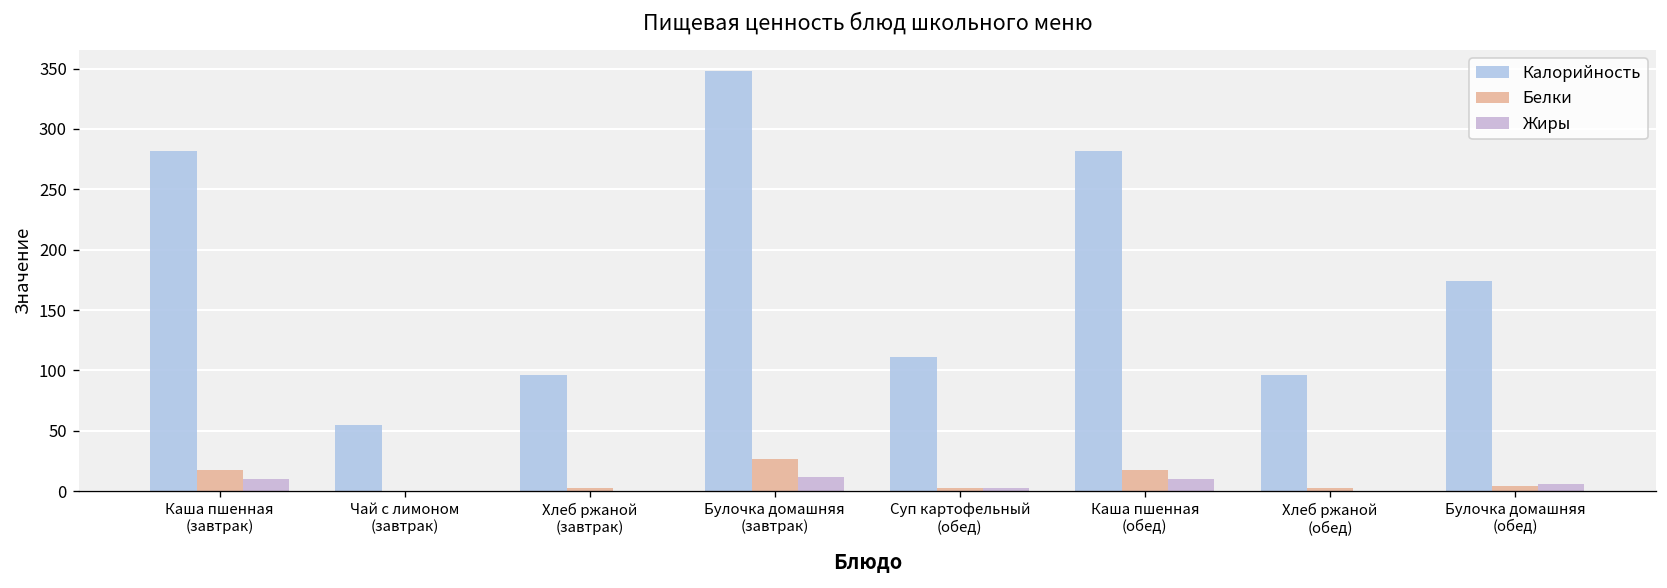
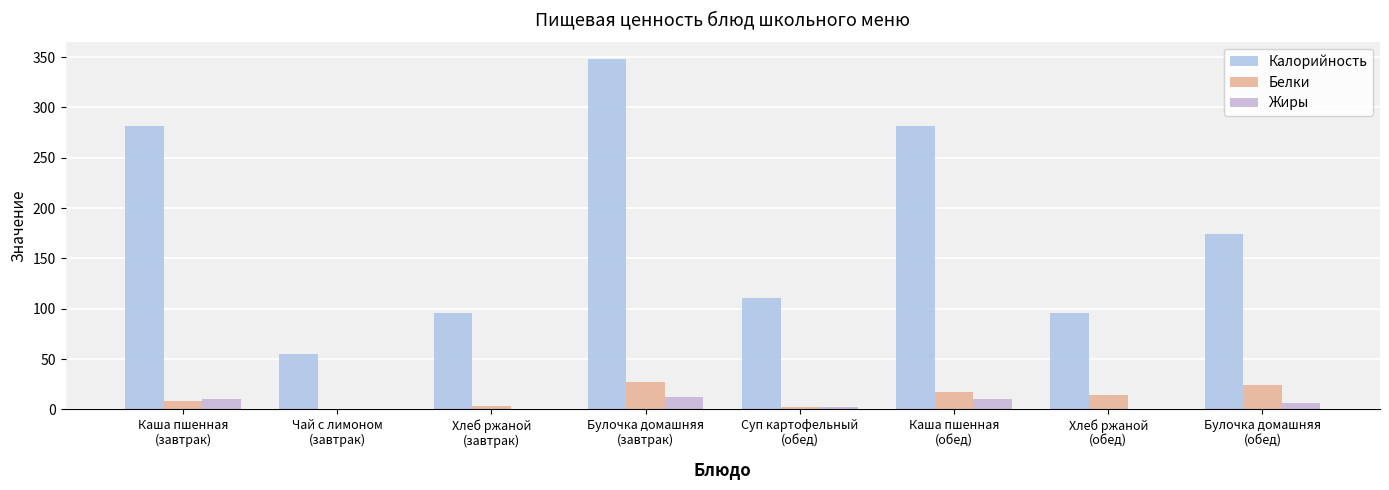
Белки, Каша пшенная (завтрак): 18 -> 8
Белки, Хлеб ржаной (обед): 3 -> 14
Белки, Булочка домашняя (обед): 4 -> 24
